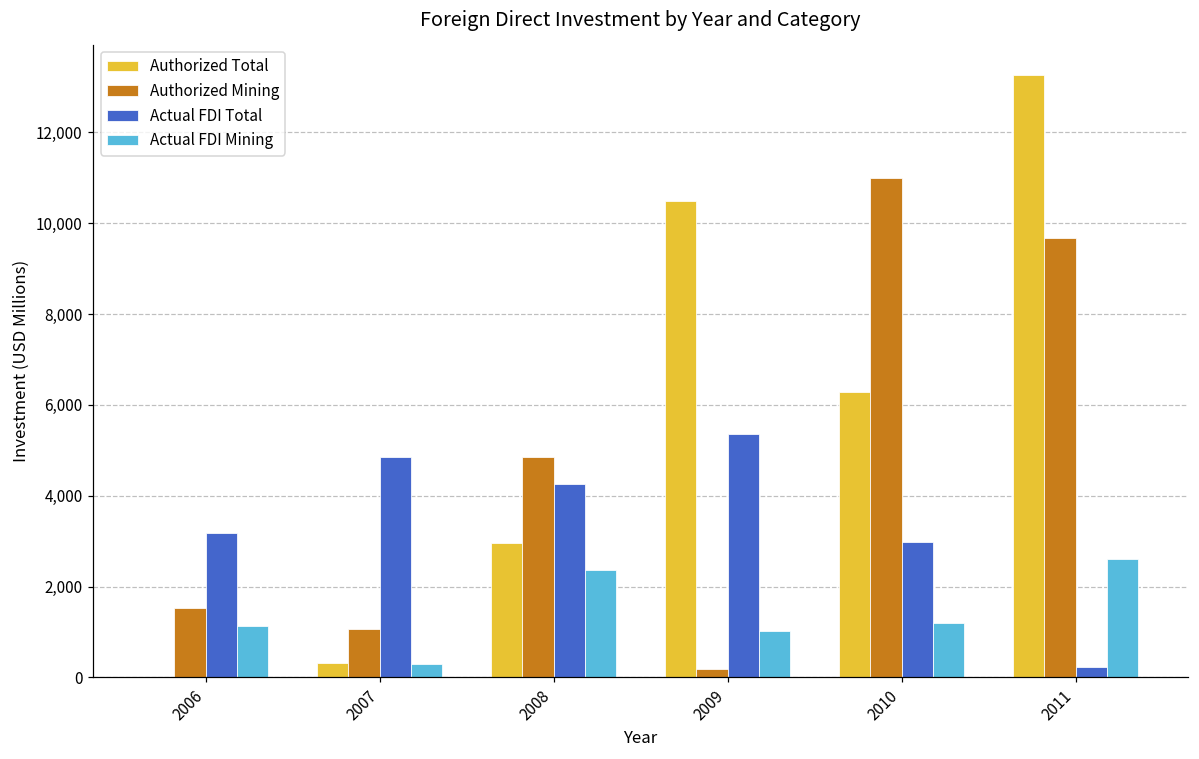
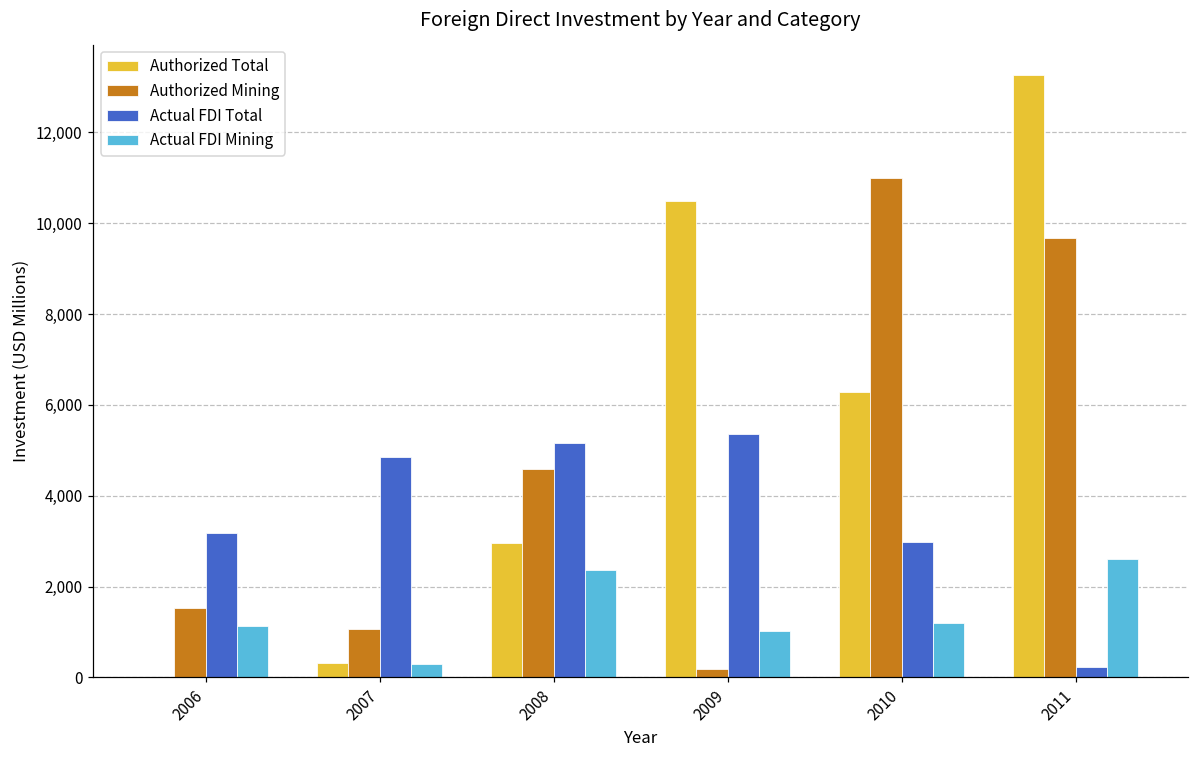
Authorized Mining, 2008: 4,800 -> 4,600
Actual FDI Total, 2008: 4,300 -> 5,200
